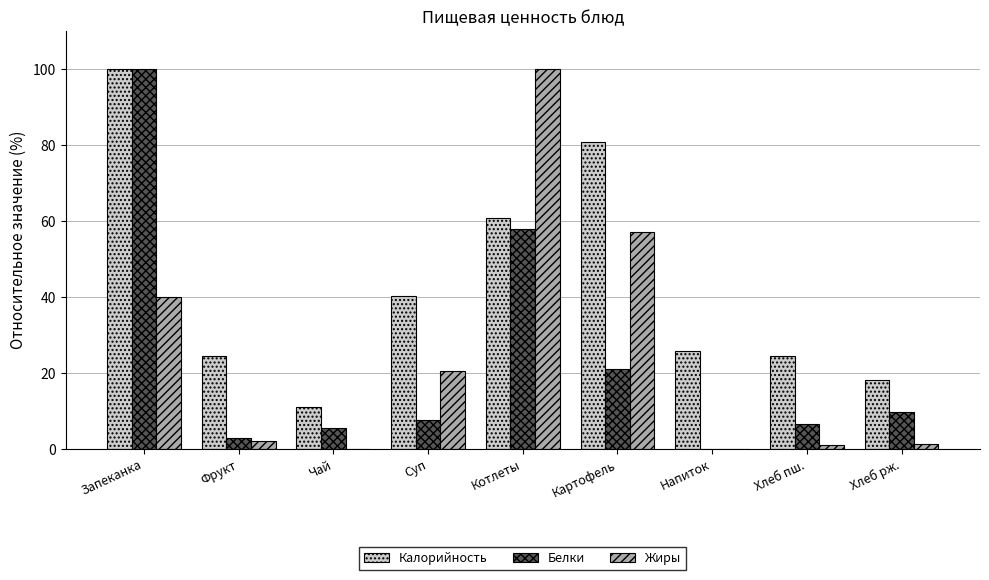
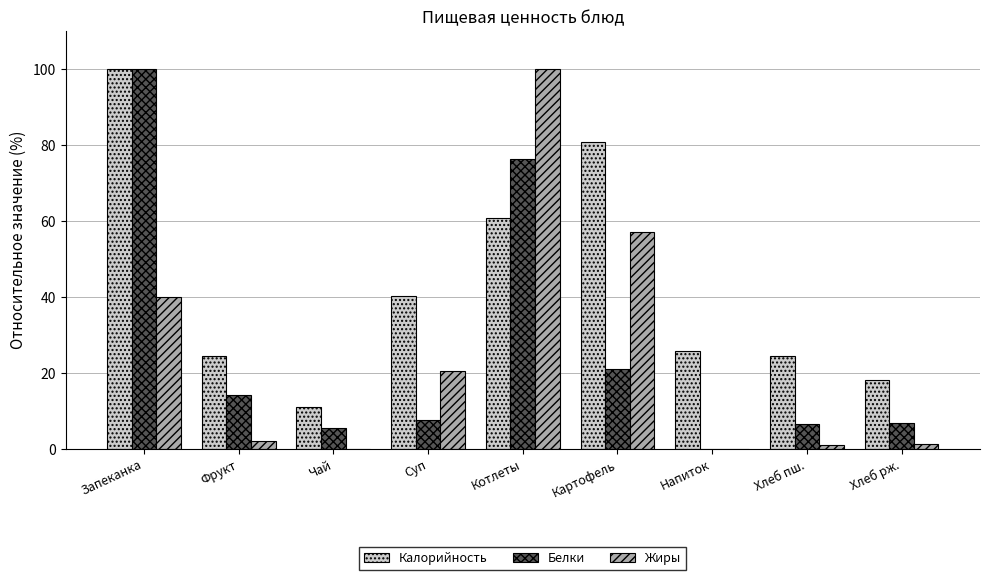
Белки, Фрукт: 3 -> 14
Белки, Котлеты: 58 -> 76
Белки, Хлеб рж.: 10 -> 7
